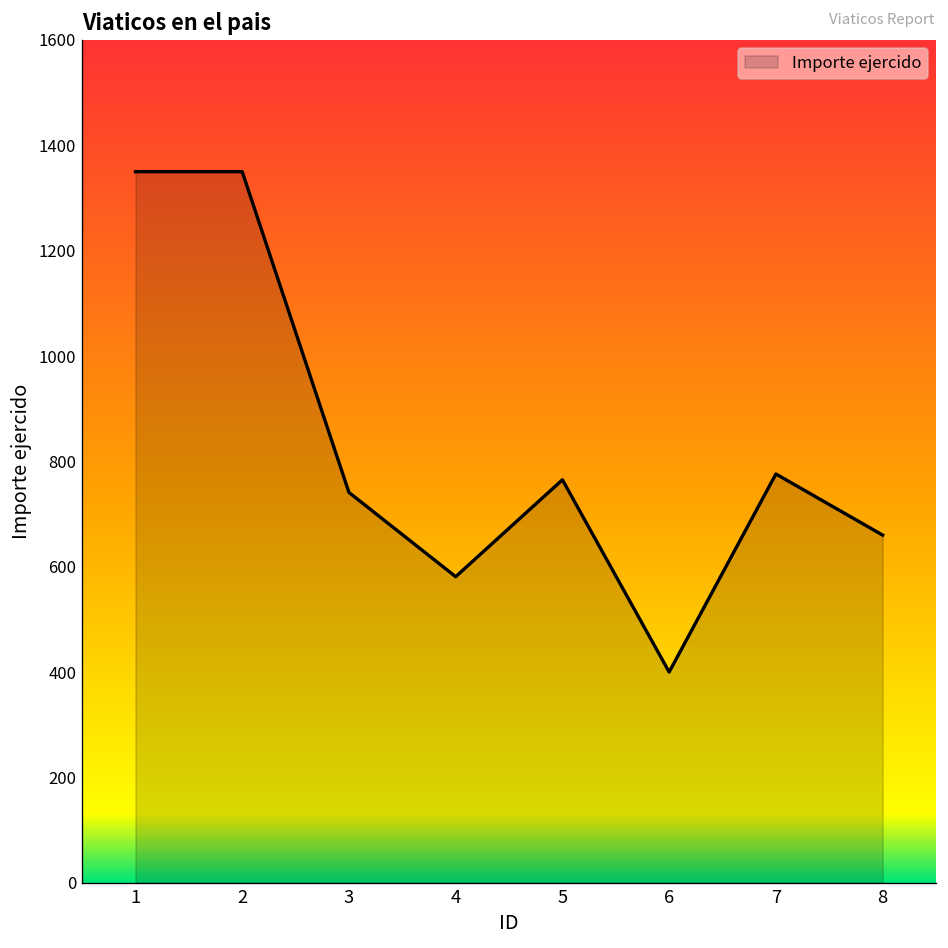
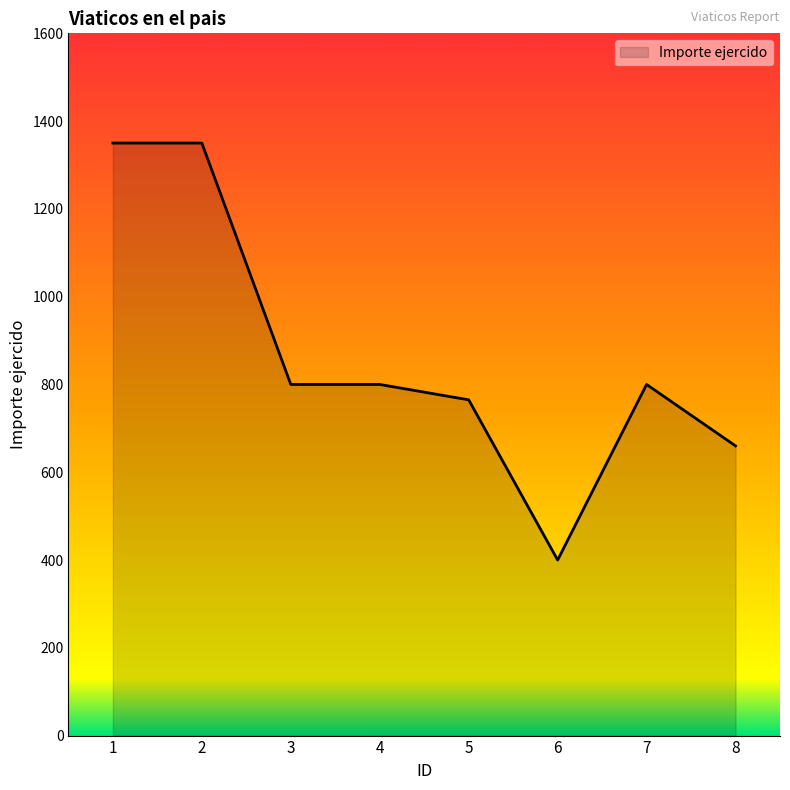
3: 740 -> 800
4: 580 -> 800
7: 780 -> 800
